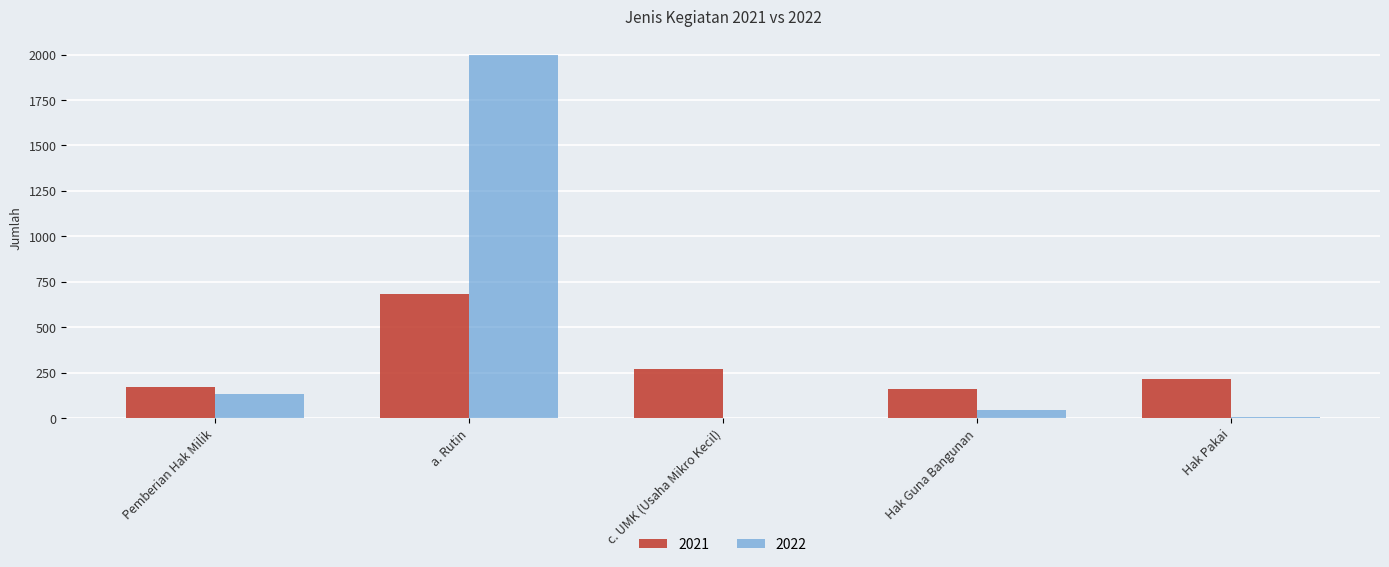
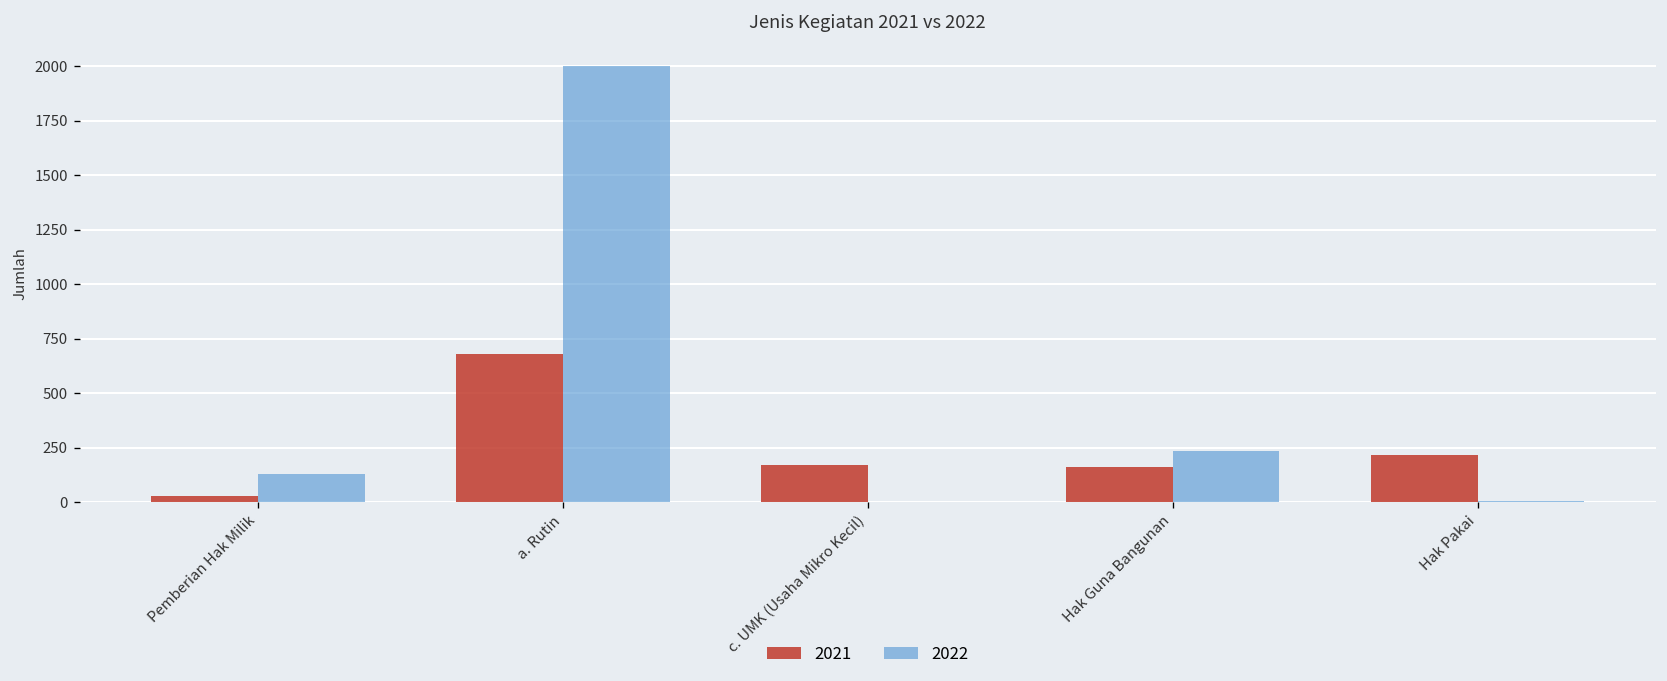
2021, Pemberian Hak Milik: 170 -> 30
2021, c. UMK (Usaha Mikro Kecil): 270 -> 170
2022, Hak Guna Bangunan: 40 -> 230
